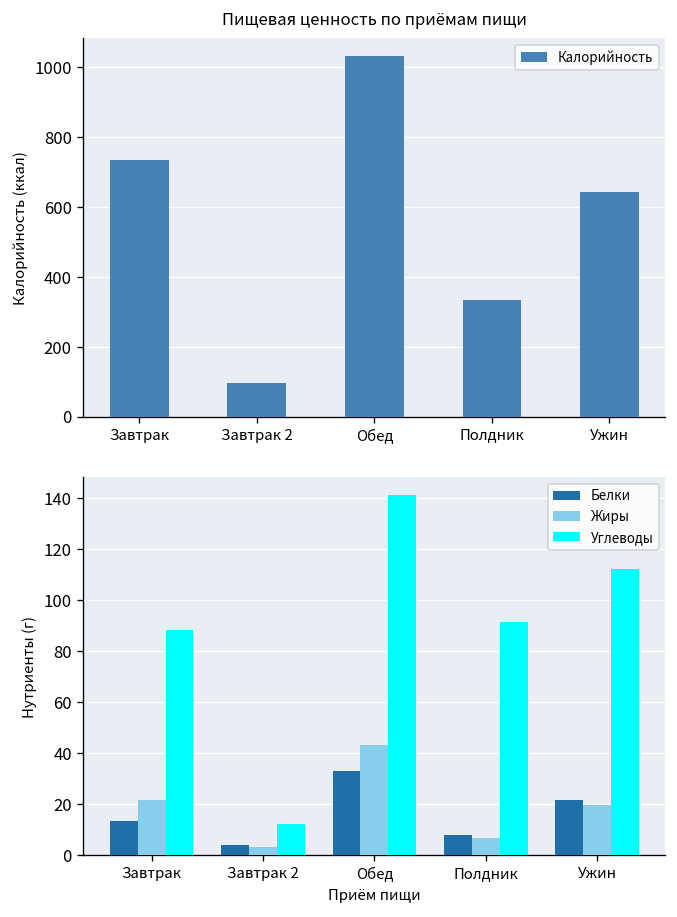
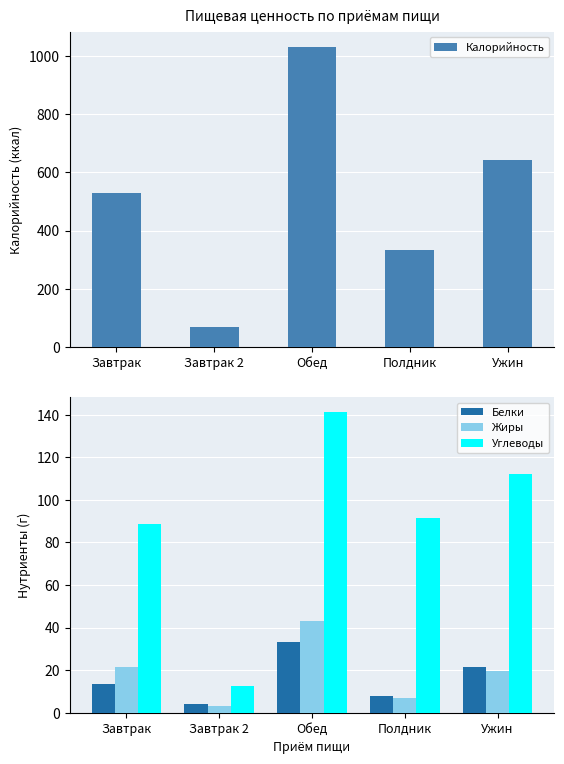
Пищевая ценность по приёмам пищи, Завтрак: 740 -> 530
Пищевая ценность по приёмам пищи, Завтрак 2: 100 -> 70
